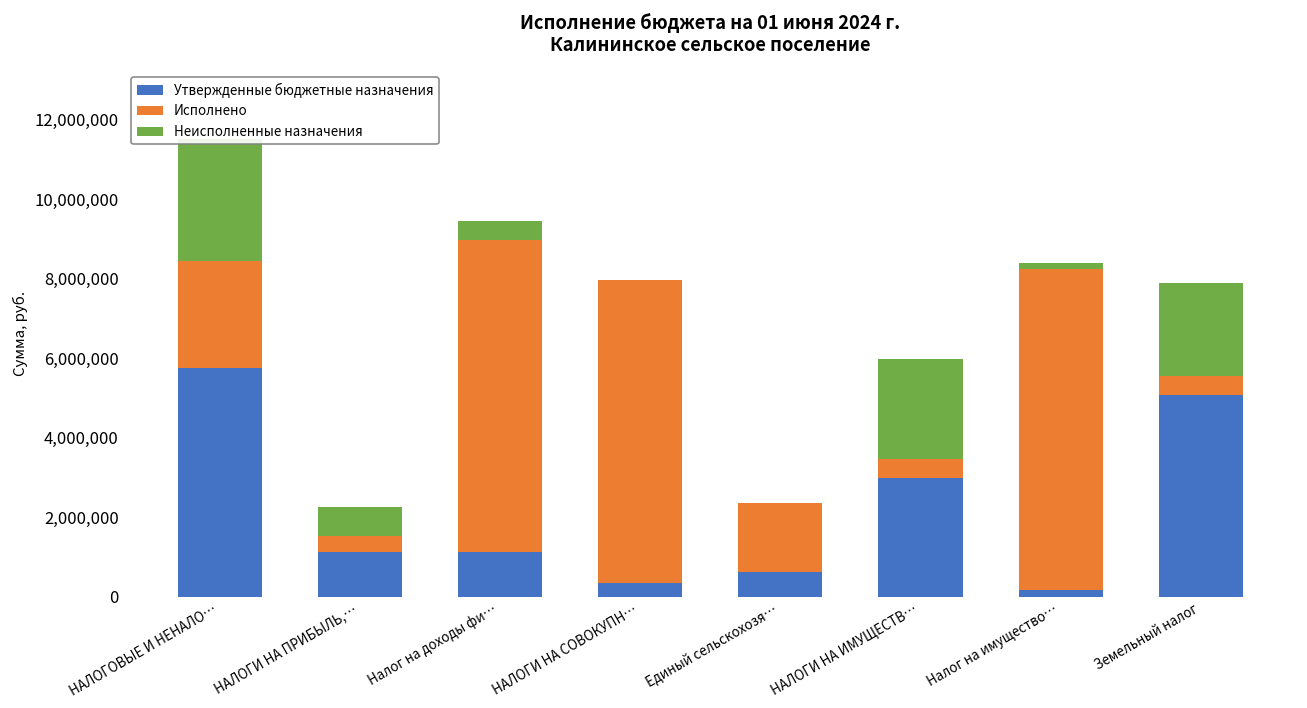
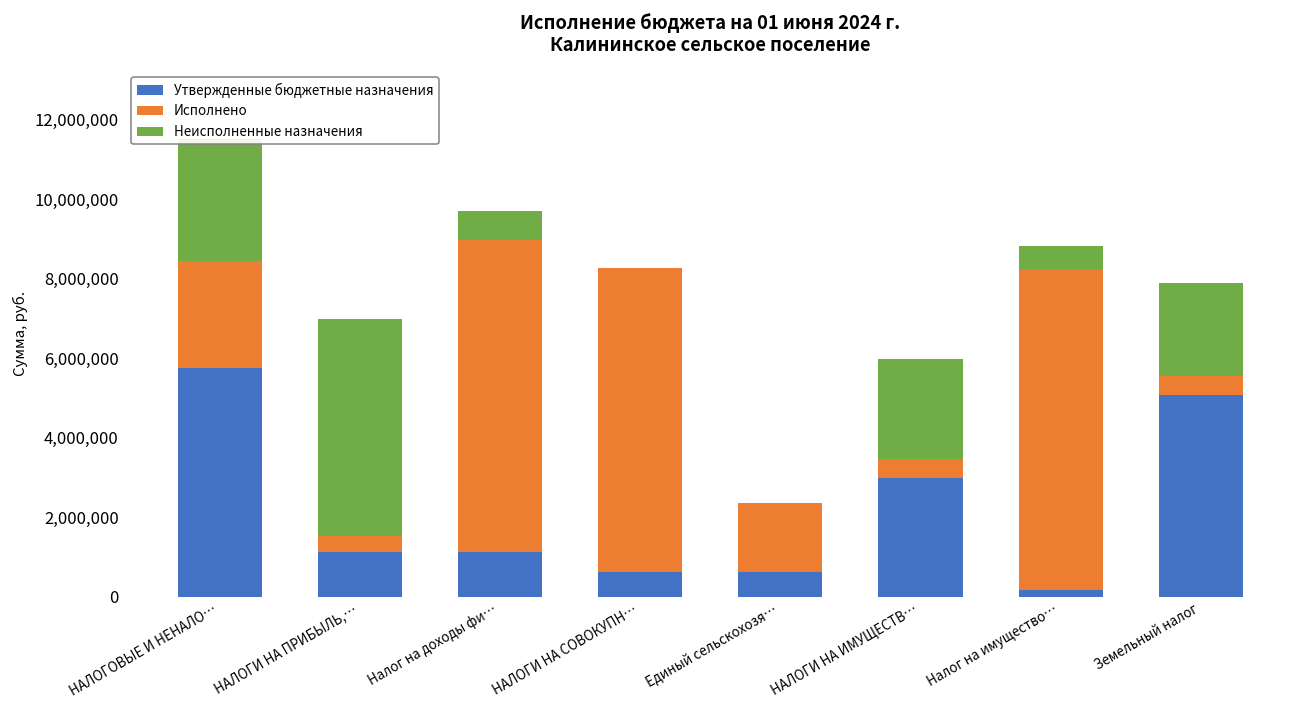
Неисполненные назначения, НАЛОГИ НА ПРИБЫЛЬ,…: 700,000 -> 5,400,000
Неисполненные назначения, Налог на доходы фи…: 500,000 -> 700,000
Утвержденные бюджетные назначения, НАЛОГИ НА СОВОКУПН…: 400,000 -> 600,000
Неисполненные назначения, Налог на имущество…: 200,000 -> 600,000
